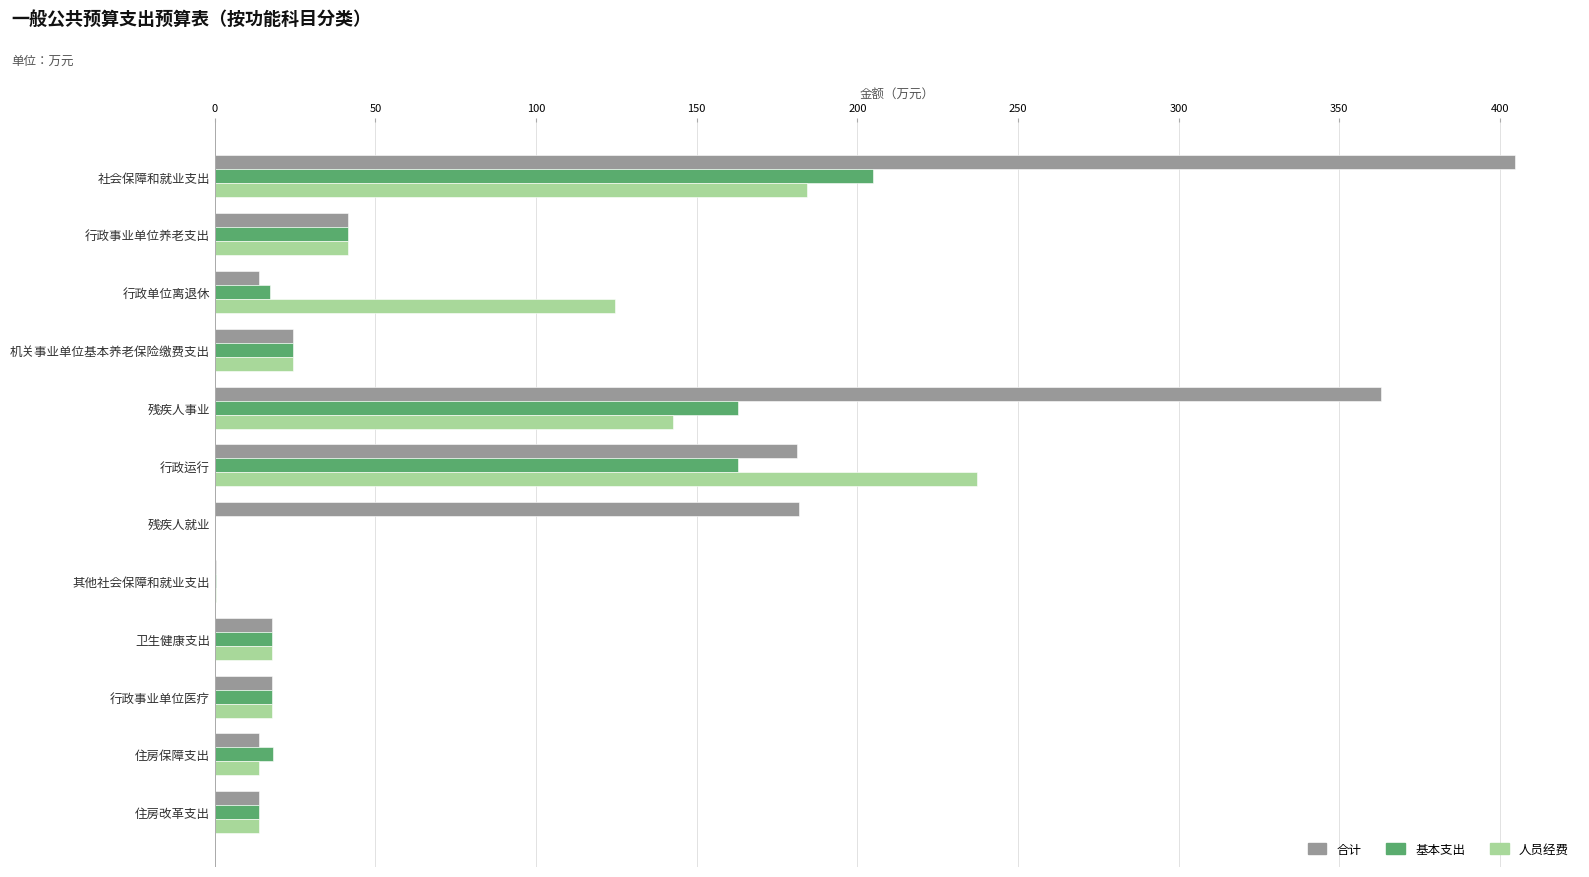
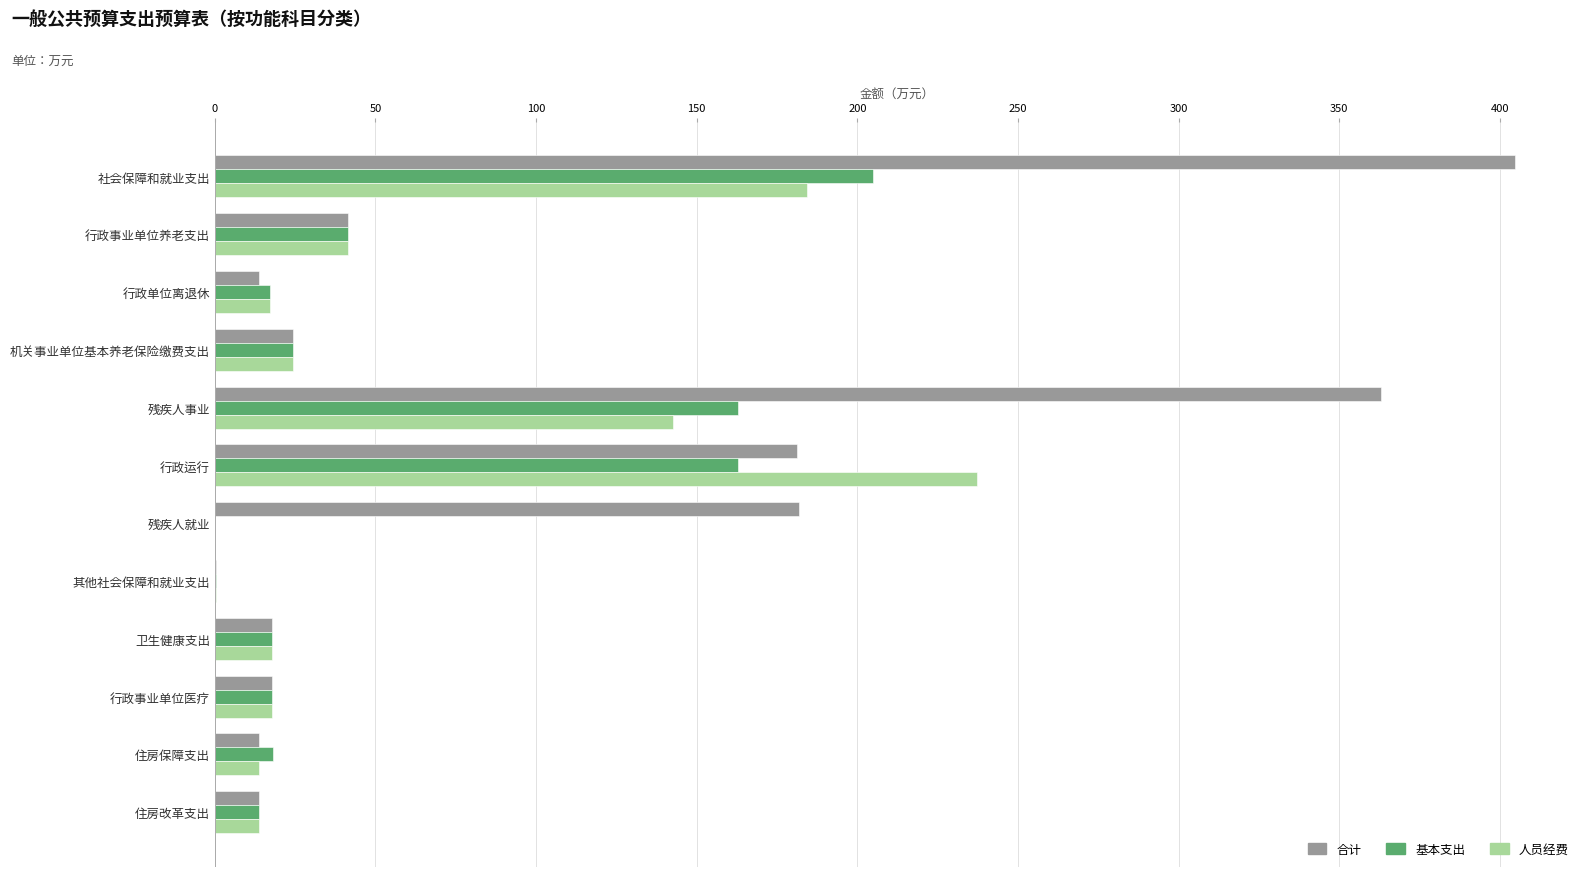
人员经费, 行政单位离退休: 125 -> 17
